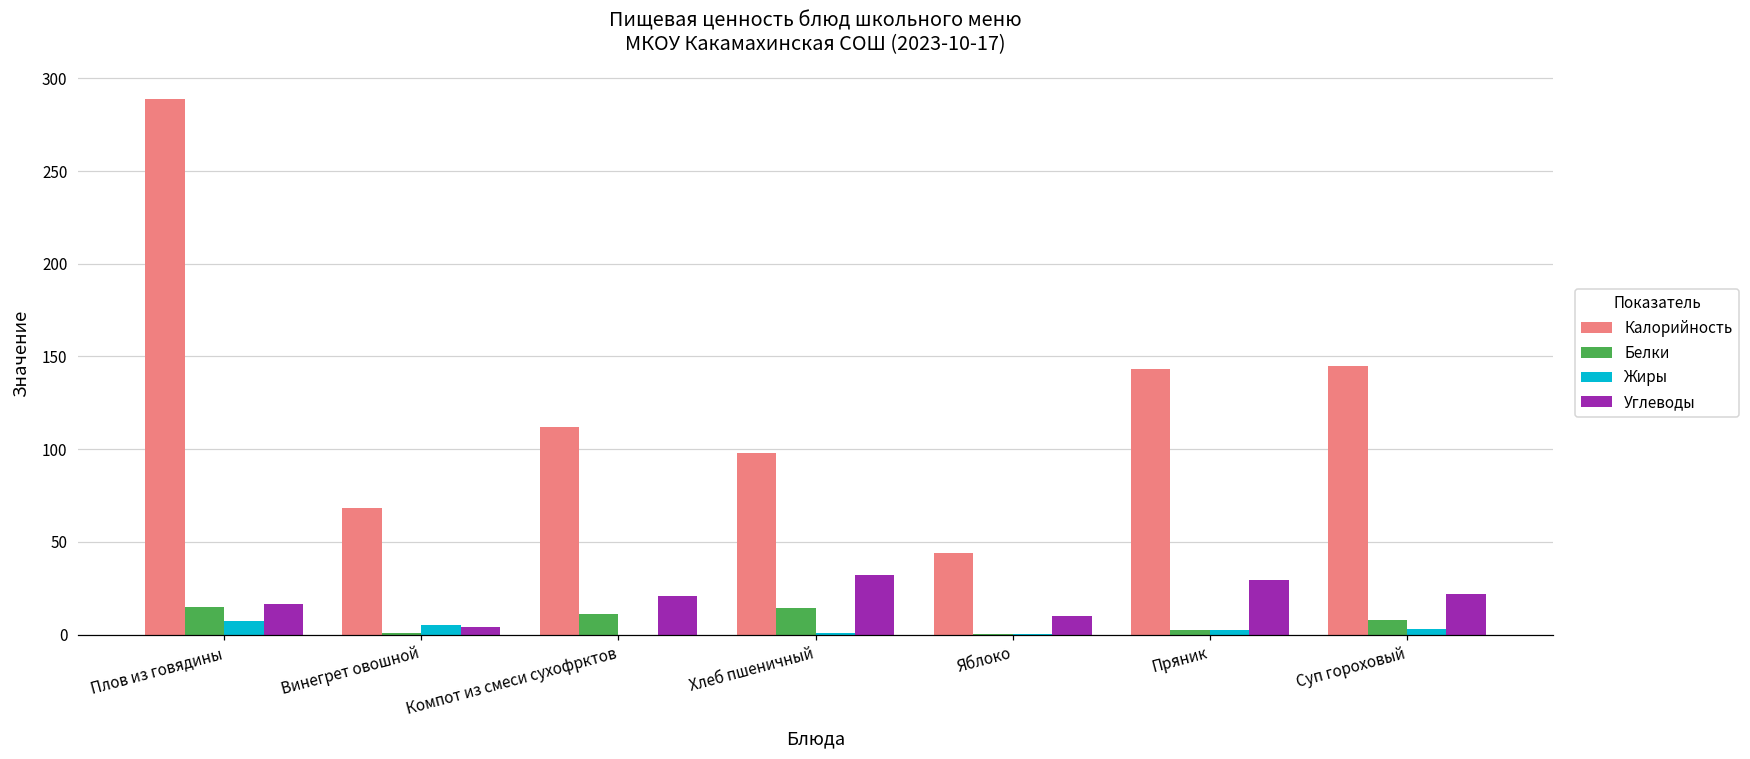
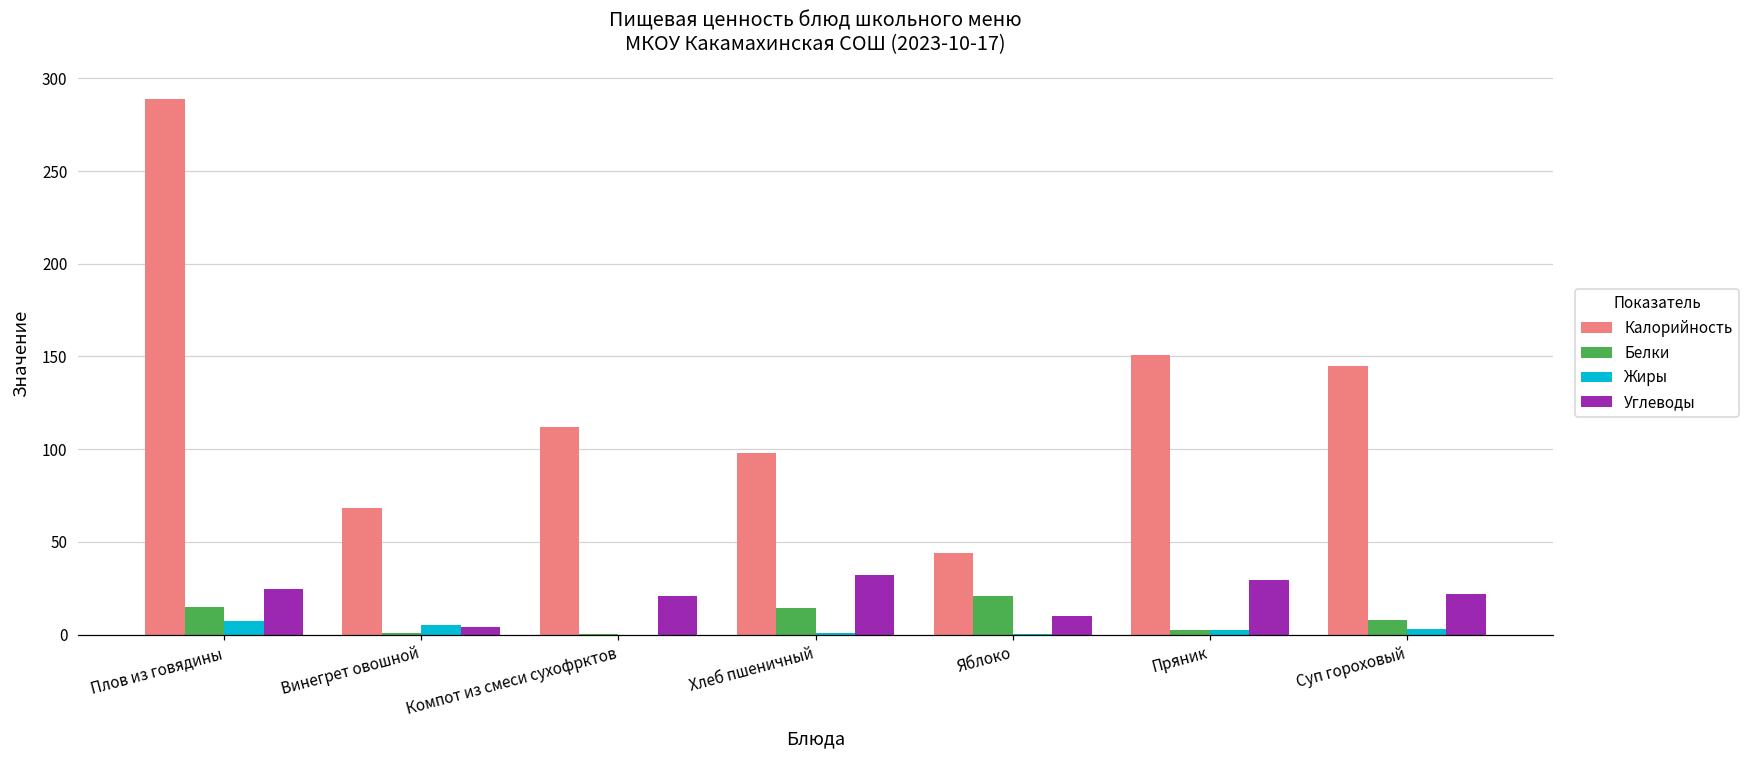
Углеводы, Плов из говядины: 17 -> 24
Белки, Компот из смеси сухофрктов: 11 -> 0
Белки, Яблоко: 0 -> 21
Калорийность, Пряник: 143 -> 151
